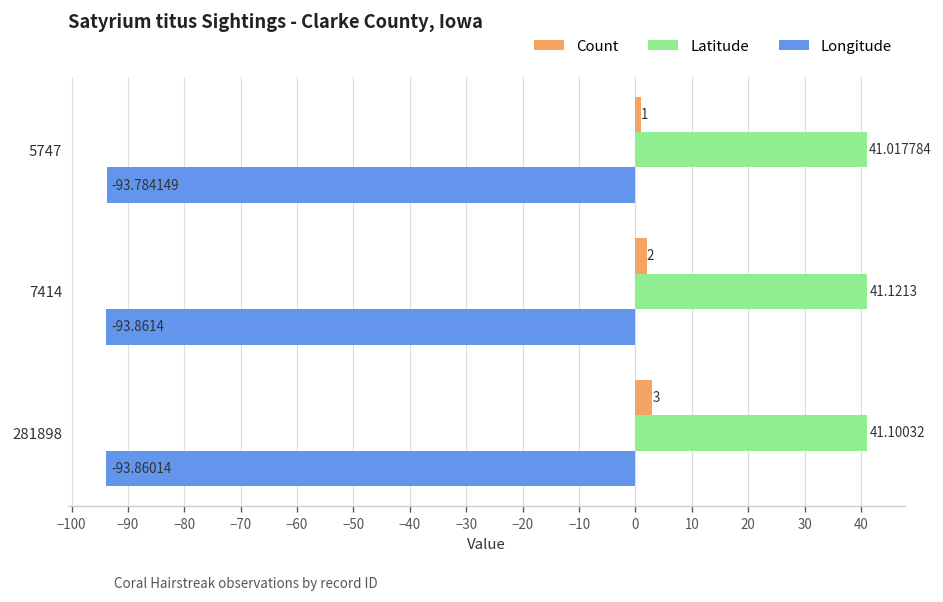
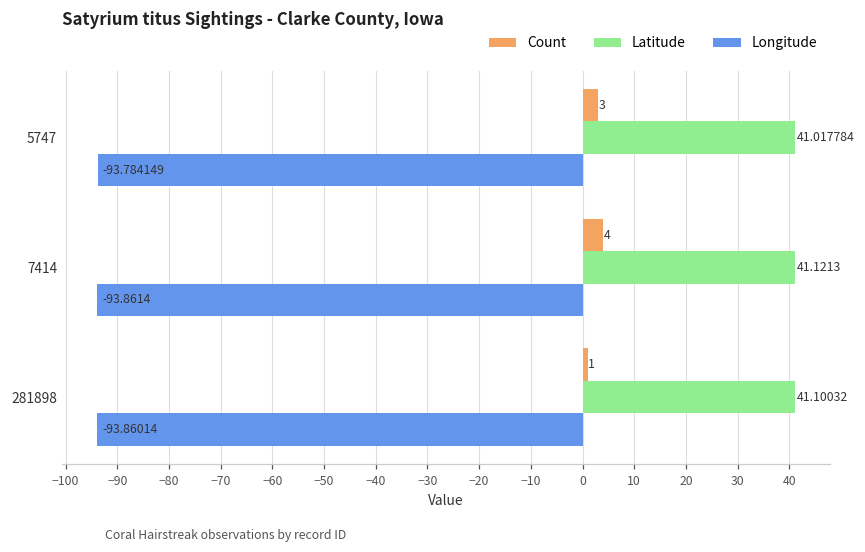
Count, 5747: 1 -> 3
Count, 7414: 2 -> 4
Count, 281898: 3 -> 1
